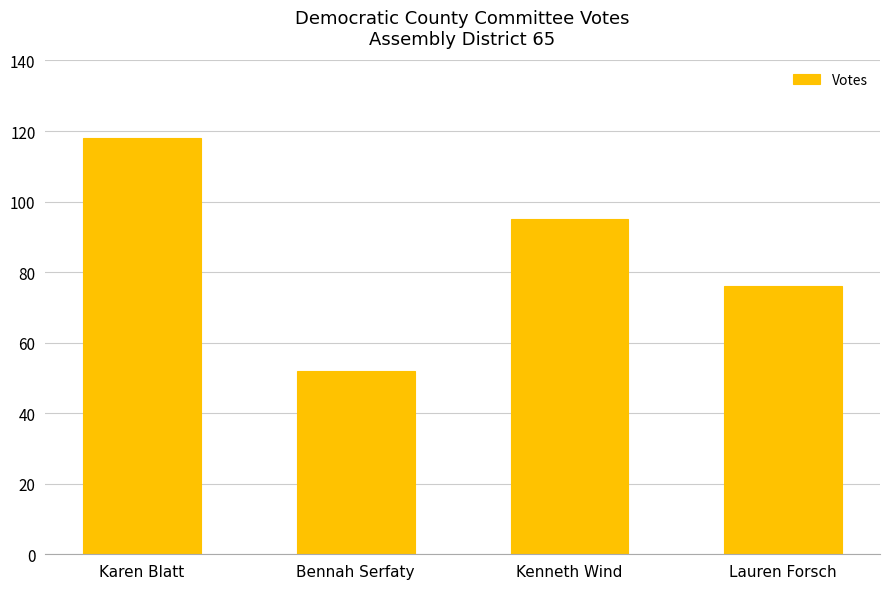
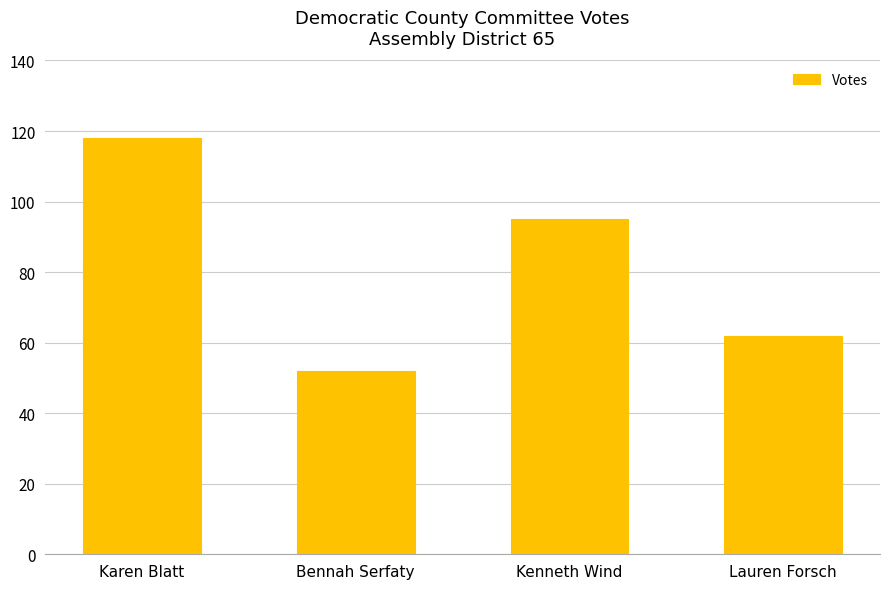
Lauren Forsch: 76 -> 62
